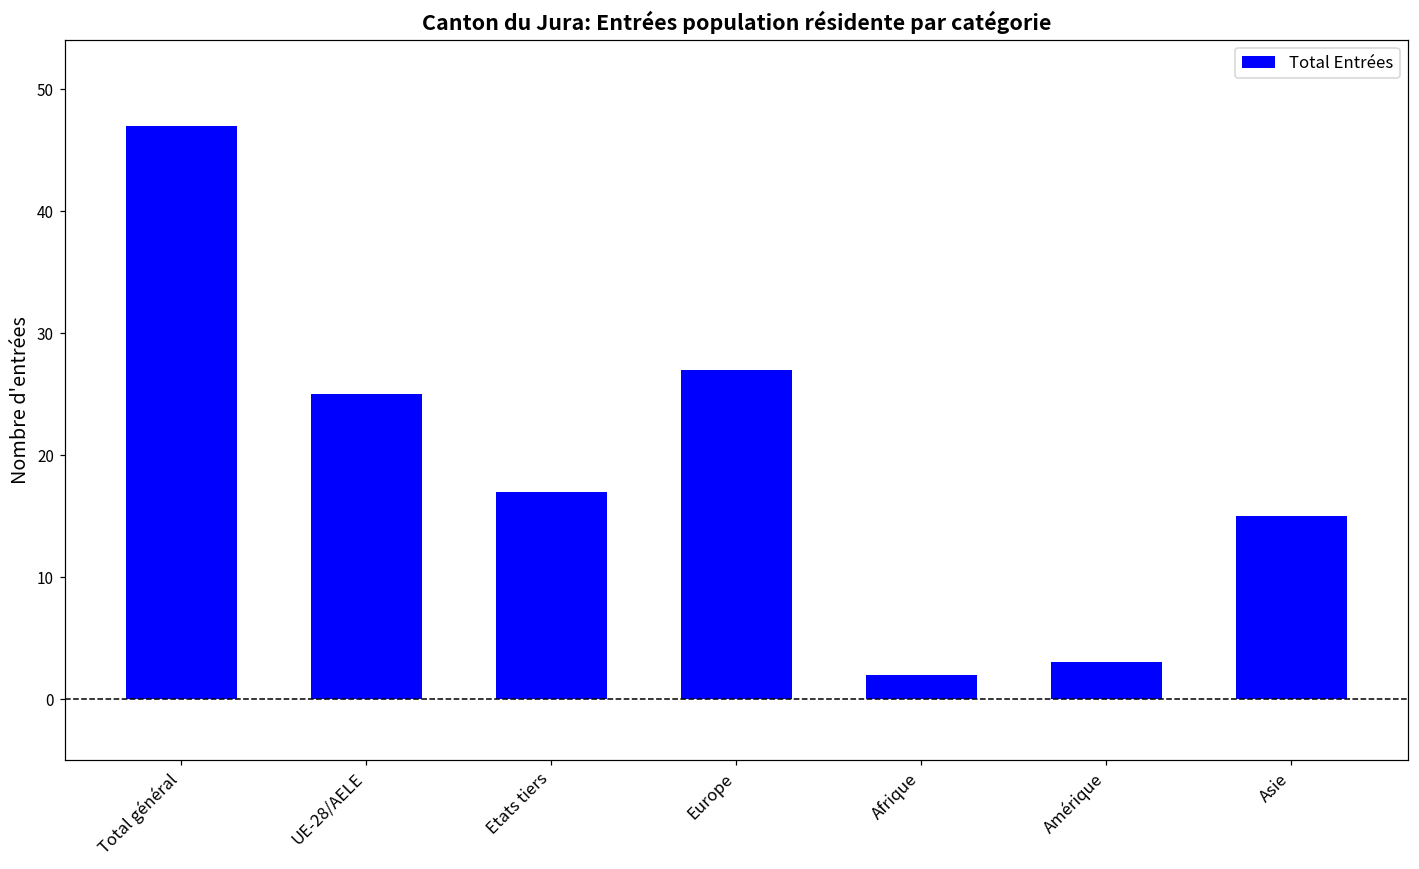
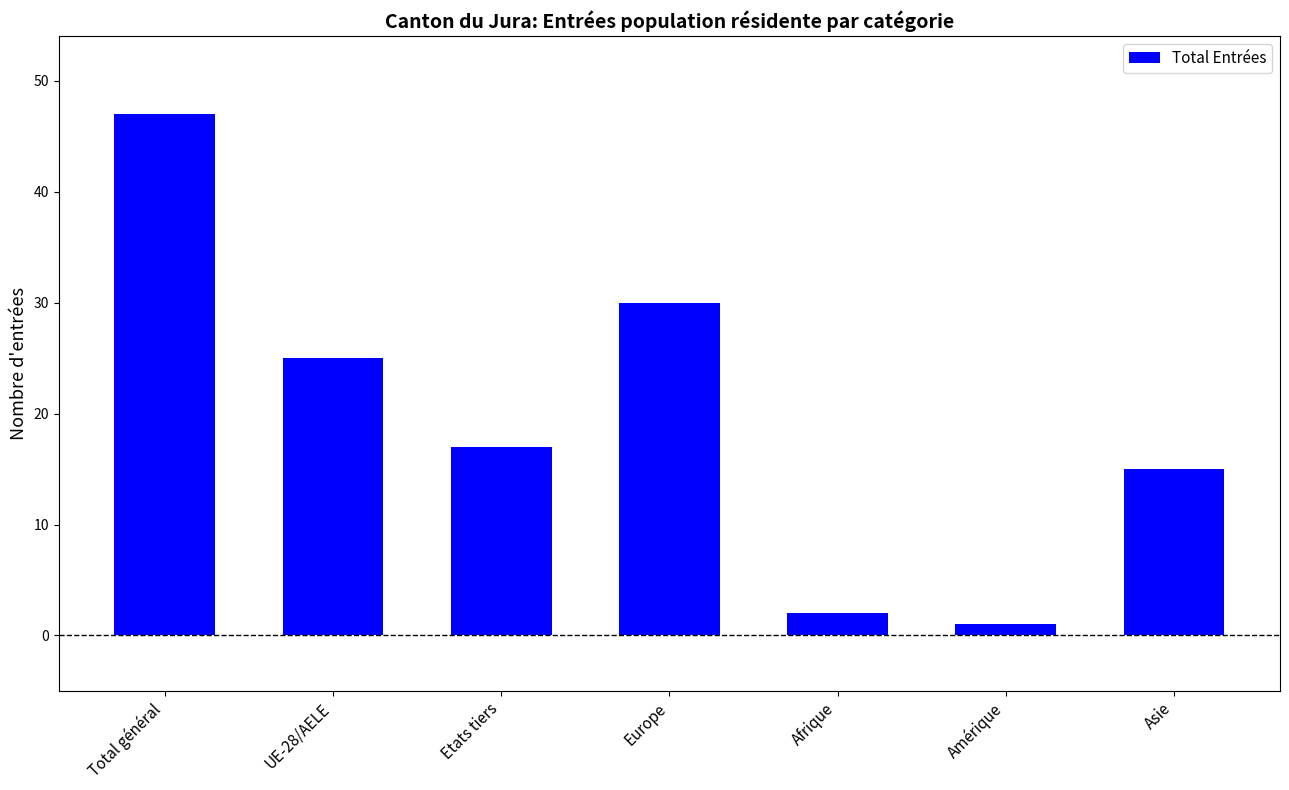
Europe: 27 -> 30
Amérique: 3 -> 1
